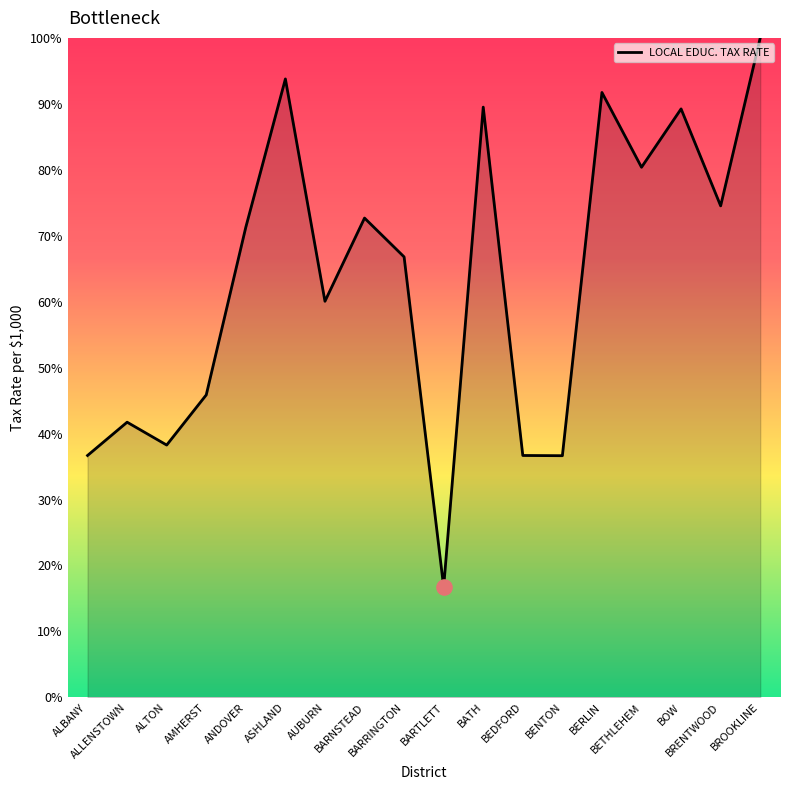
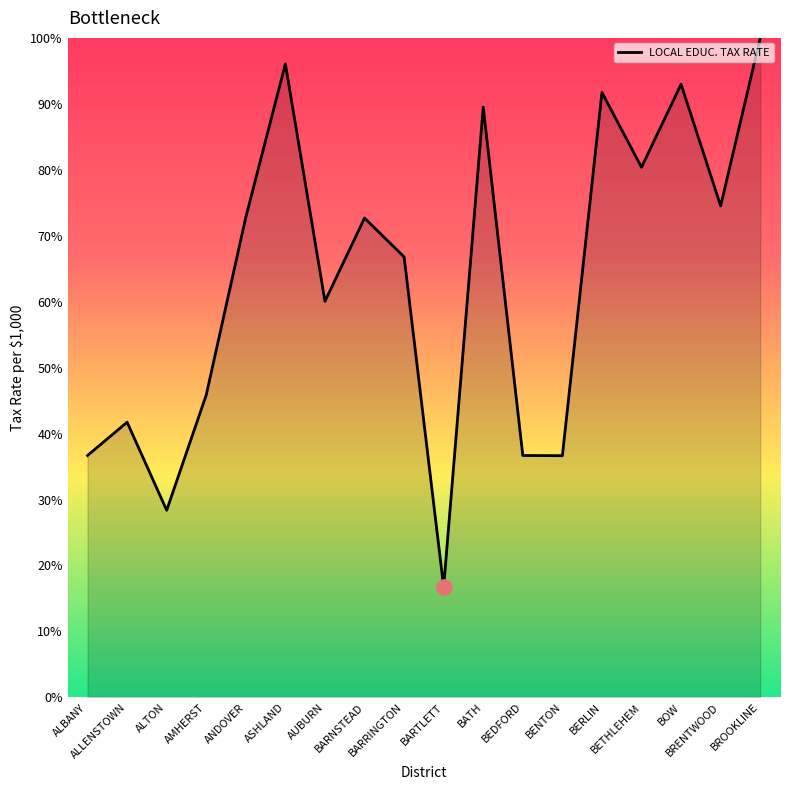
LOCAL EDUC. TAX RATE, ALTON: 38% -> 28%
LOCAL EDUC. TAX RATE, ANDOVER: 71% -> 73%
LOCAL EDUC. TAX RATE, ASHLAND: 94% -> 96%
LOCAL EDUC. TAX RATE, BOW: 89% -> 93%
